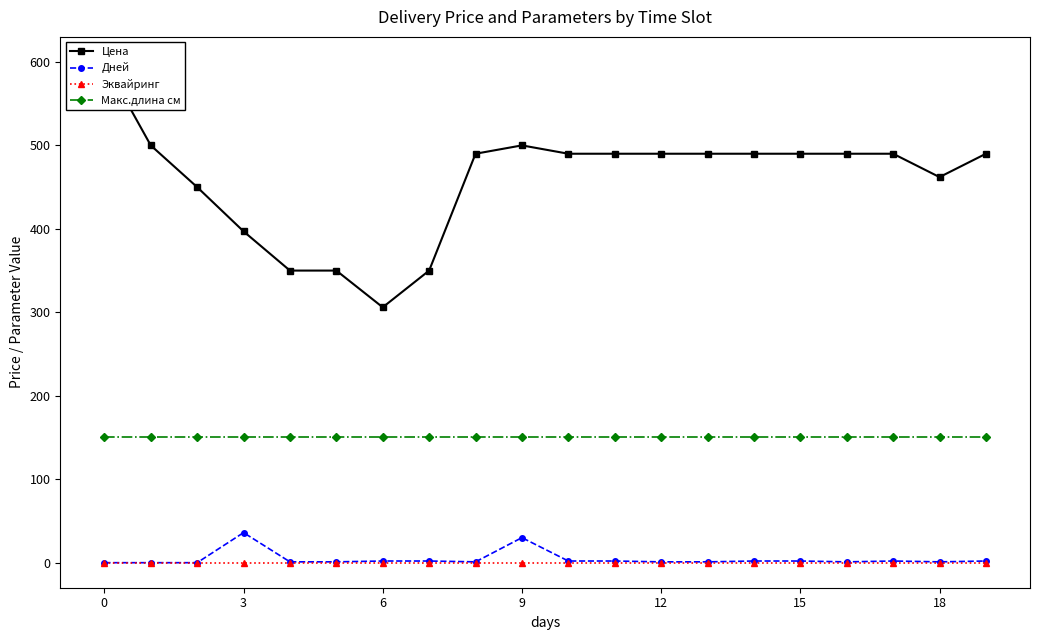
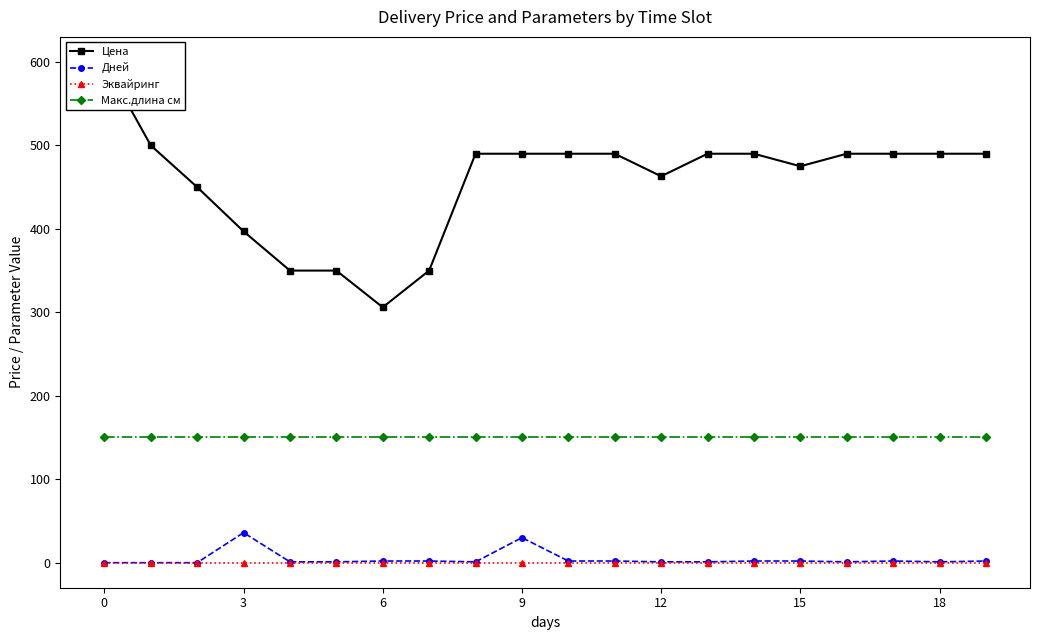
Цена, 9: 500 -> 490
Цена, 12: 490 -> 460
Цена, 15: 490 -> 480
Цена, 18: 460 -> 490
